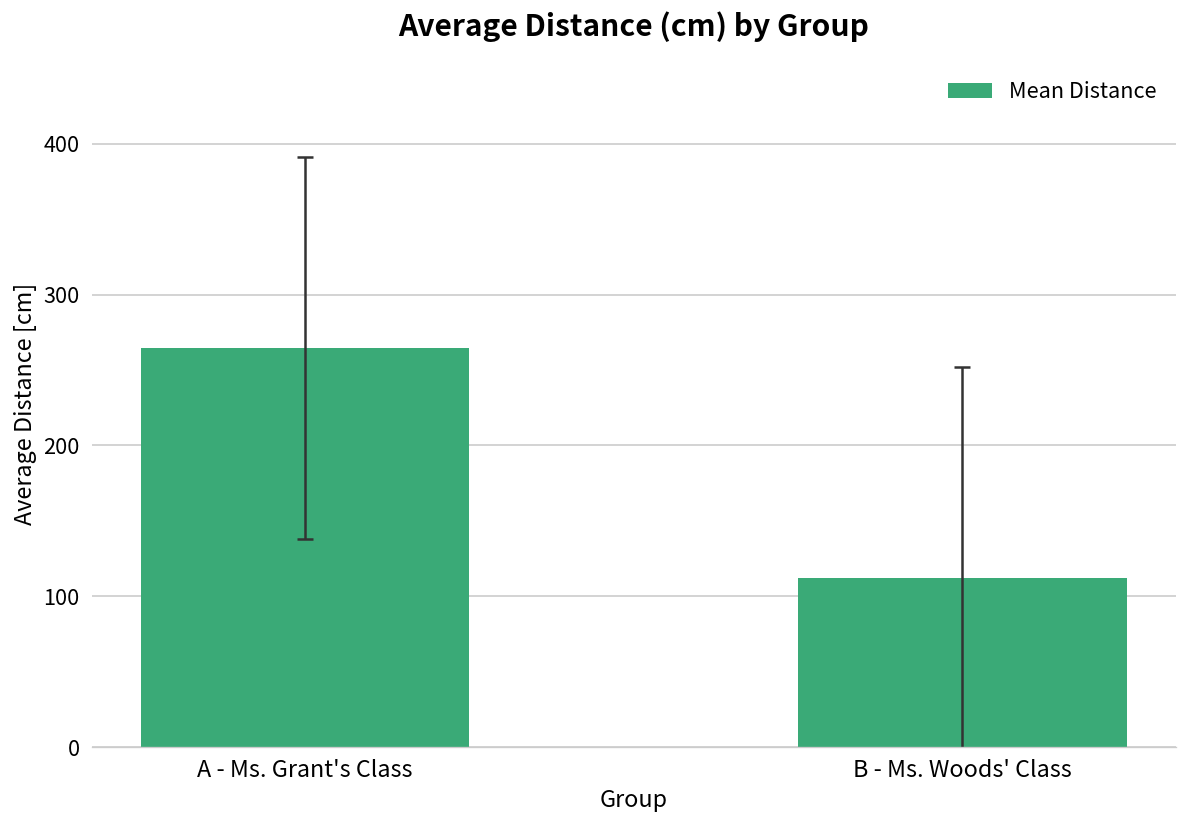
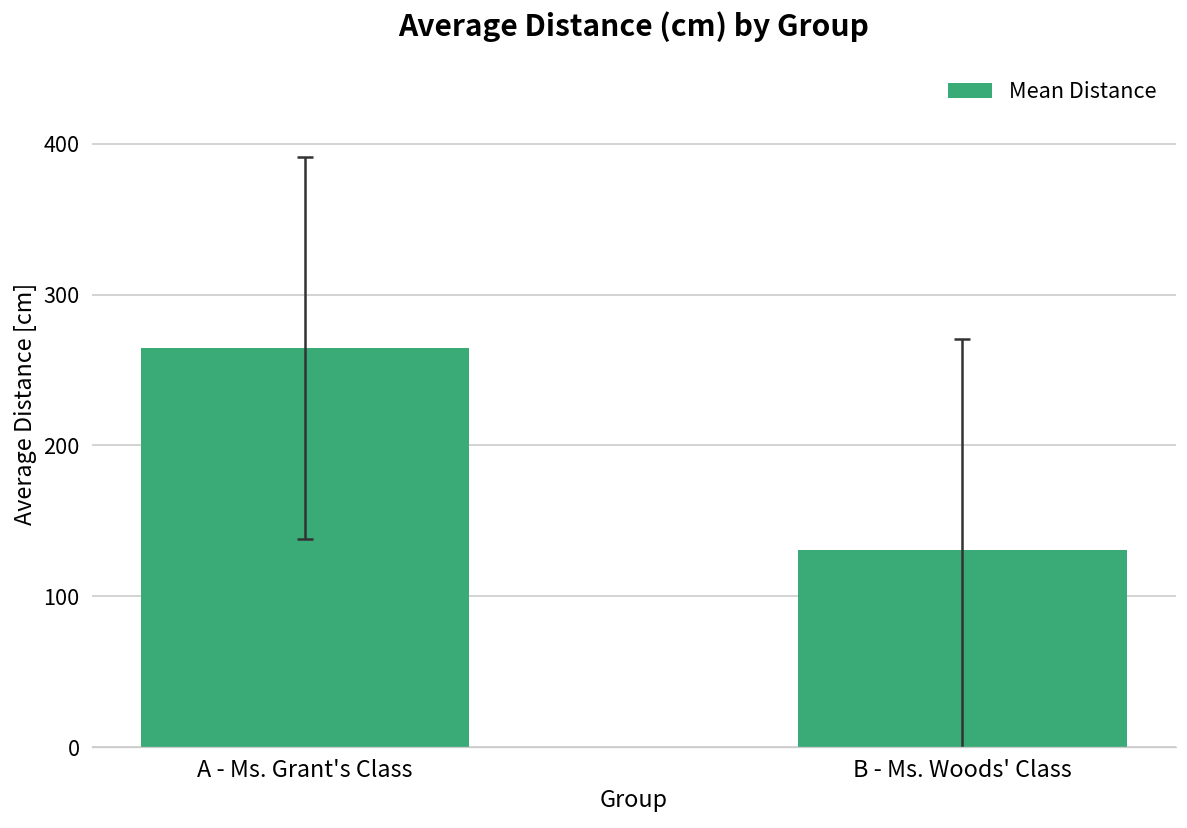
Mean Distance, B - Ms. Woods' Class: 112 -> 131
